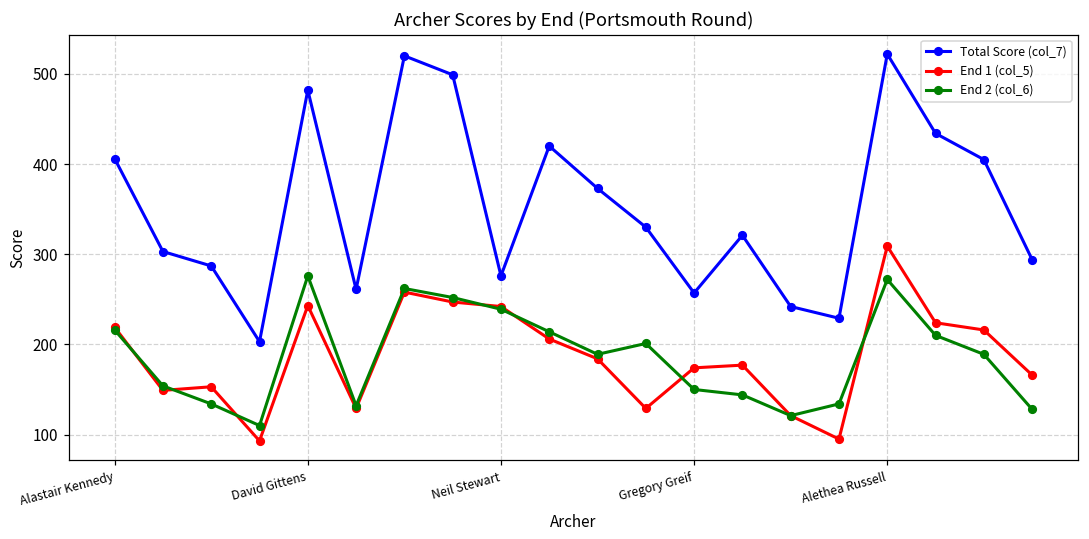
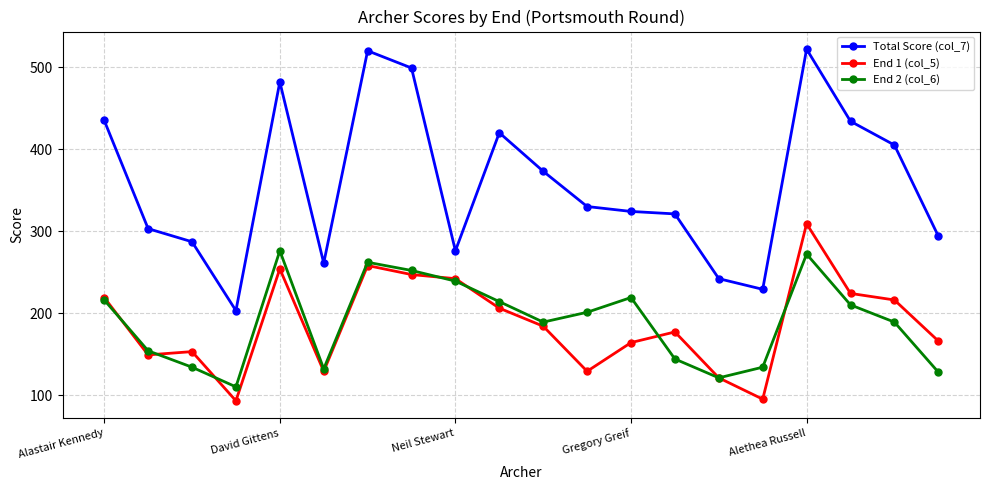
Total Score (col_7), Alastair Kennedy: 410 -> 440
End 1 (col_5), David Gittens: 240 -> 250
Total Score (col_7), Gregory Greif: 260 -> 320
End 1 (col_5), Gregory Greif: 170 -> 160
End 2 (col_6), Gregory Greif: 150 -> 220
